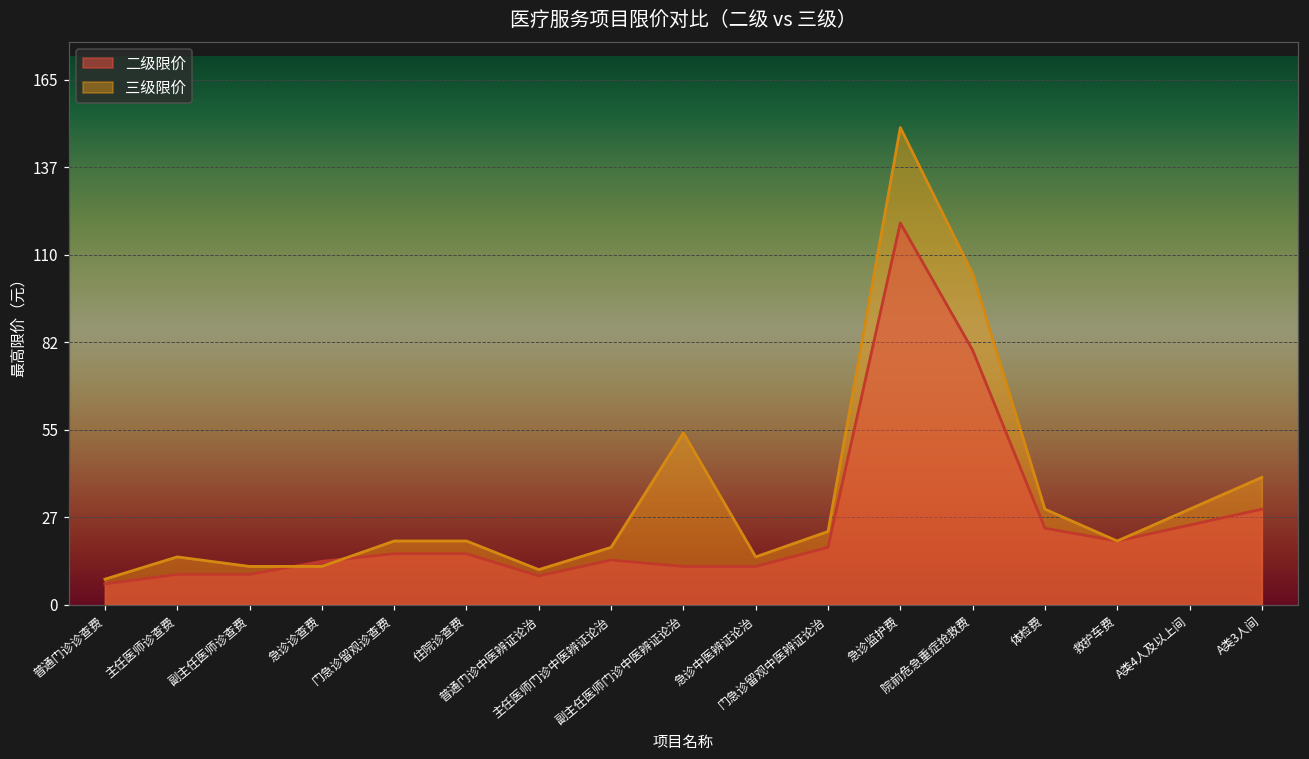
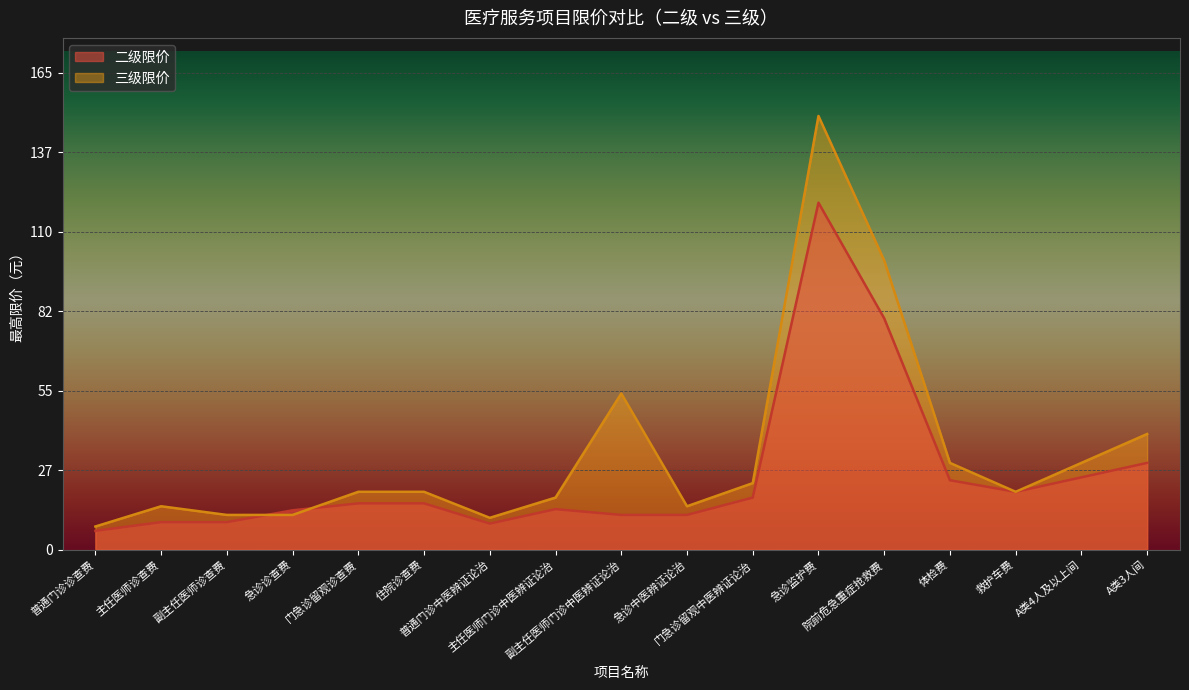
三级限价, 院前危急重症抢救费: 104 -> 100
